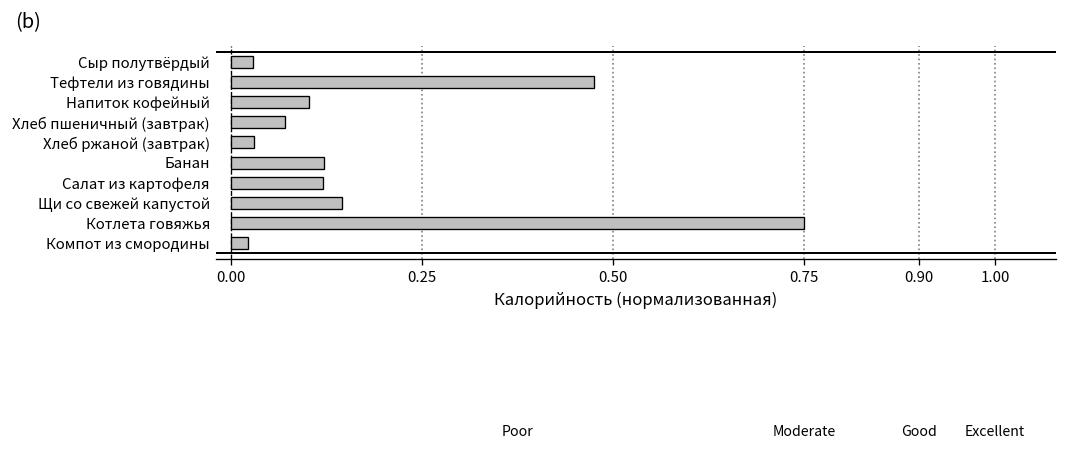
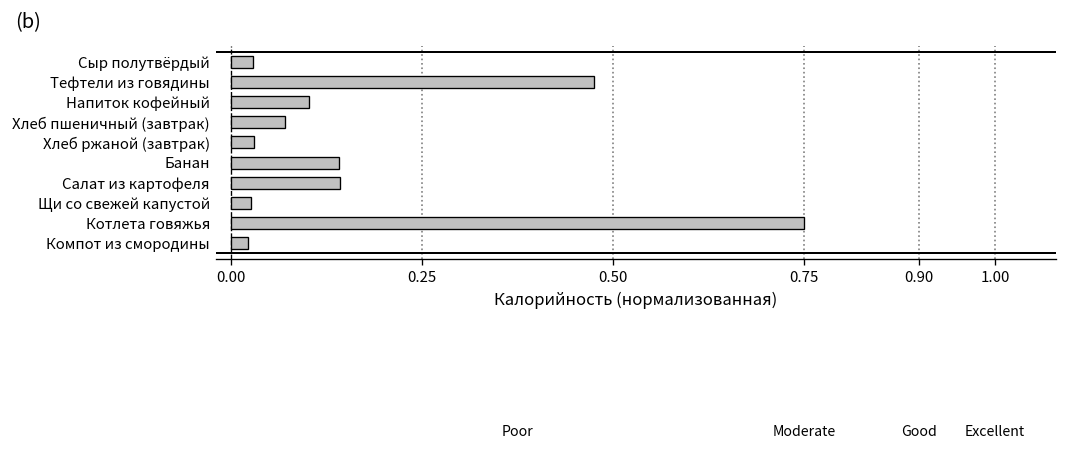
Банан: 0.12 -> 0.14
Салат из картофеля: 0.12 -> 0.14
Щи со свежей капустой: 0.15 -> 0.03
